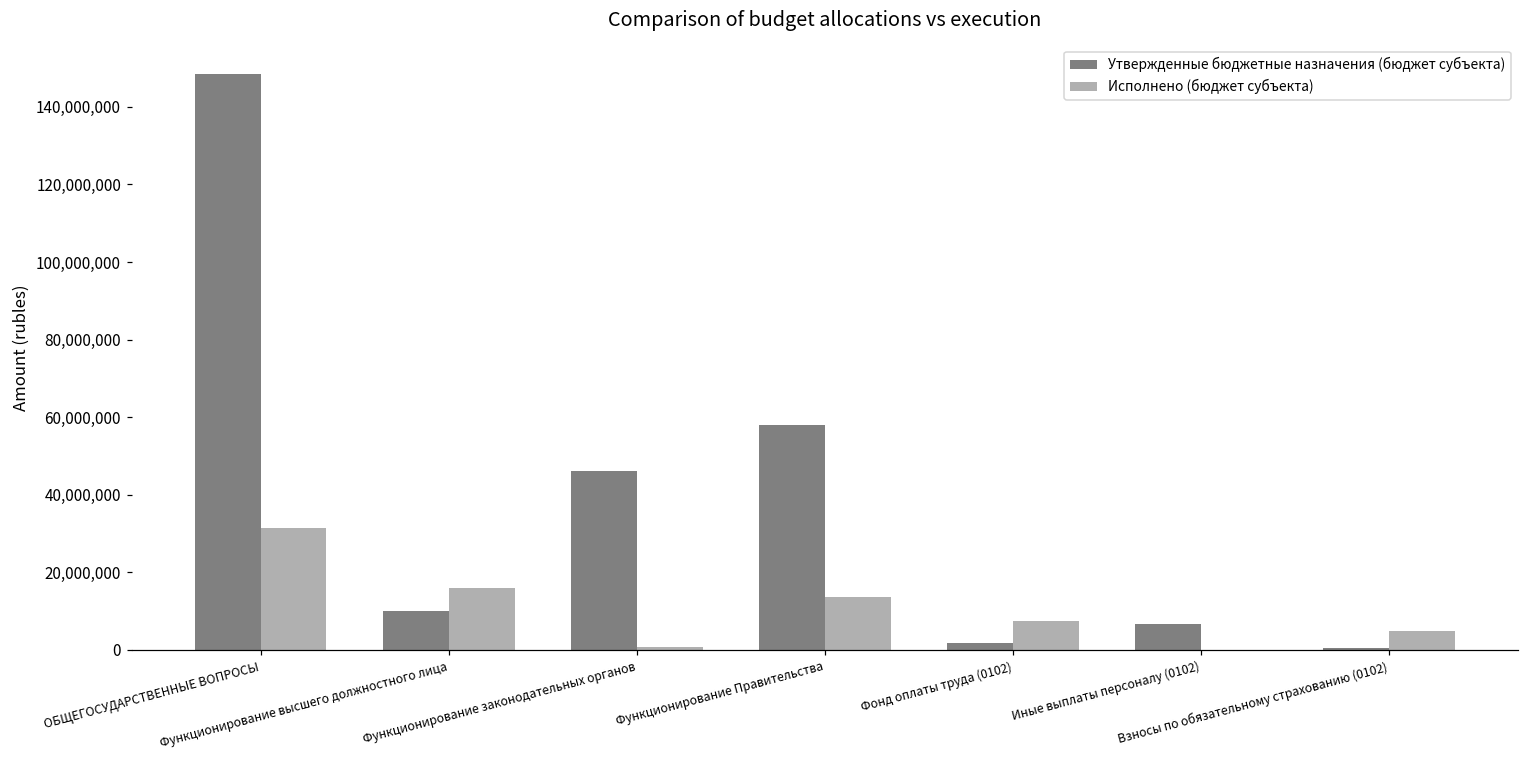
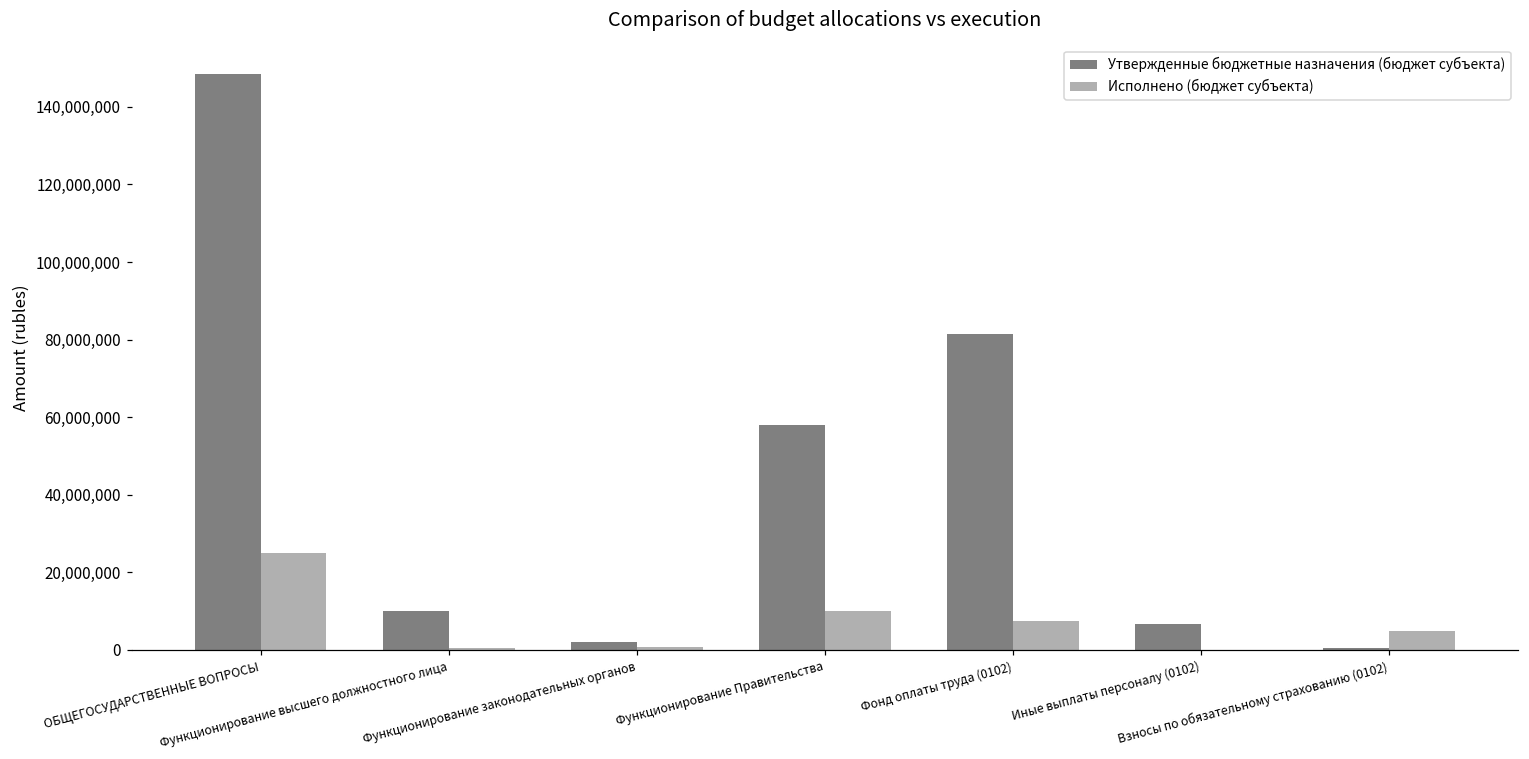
Исполнено (бюджет субъекта), ОБЩЕГОСУДАРСТВЕННЫЕ ВОПРОСЫ: 31,000,000 -> 25,000,000
Исполнено (бюджет субъекта), Функционирование высшего должностного лица: 16,000,000 -> 0
Утвержденные бюджетные назначения (бюджет субъекта), Функционирование законодательных органов: 46,000,000 -> 2,000,000
Исполнено (бюджет субъекта), Функционирование Правительства: 14,000,000 -> 10,000,000
Утвержденные бюджетные назначения (бюджет субъекта), Фонд оплаты труда (0102): 2,000,000 -> 81,000,000
